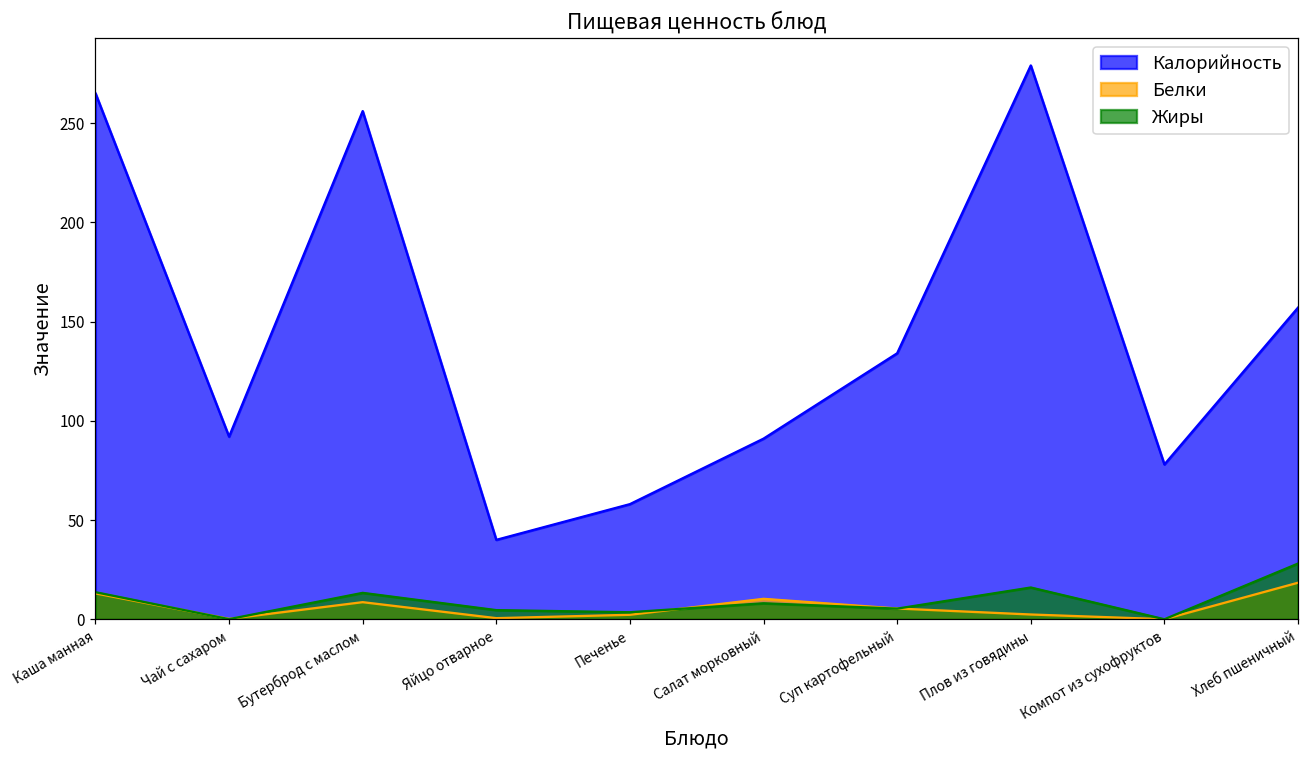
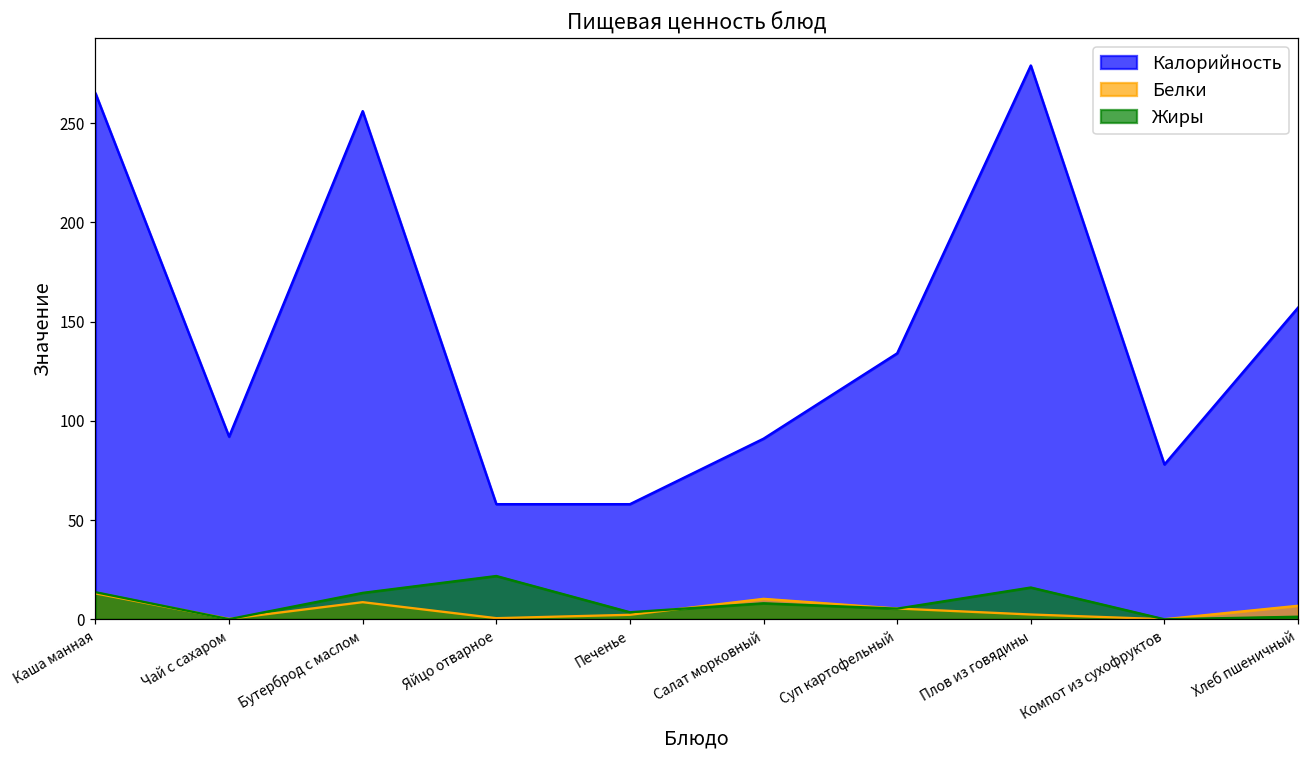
Калорийность, Яйцо отварное: 40 -> 58
Жиры, Яйцо отварное: 5 -> 22
Белки, Хлеб пшеничный: 18 -> 7
Жиры, Хлеб пшеничный: 28 -> 1
